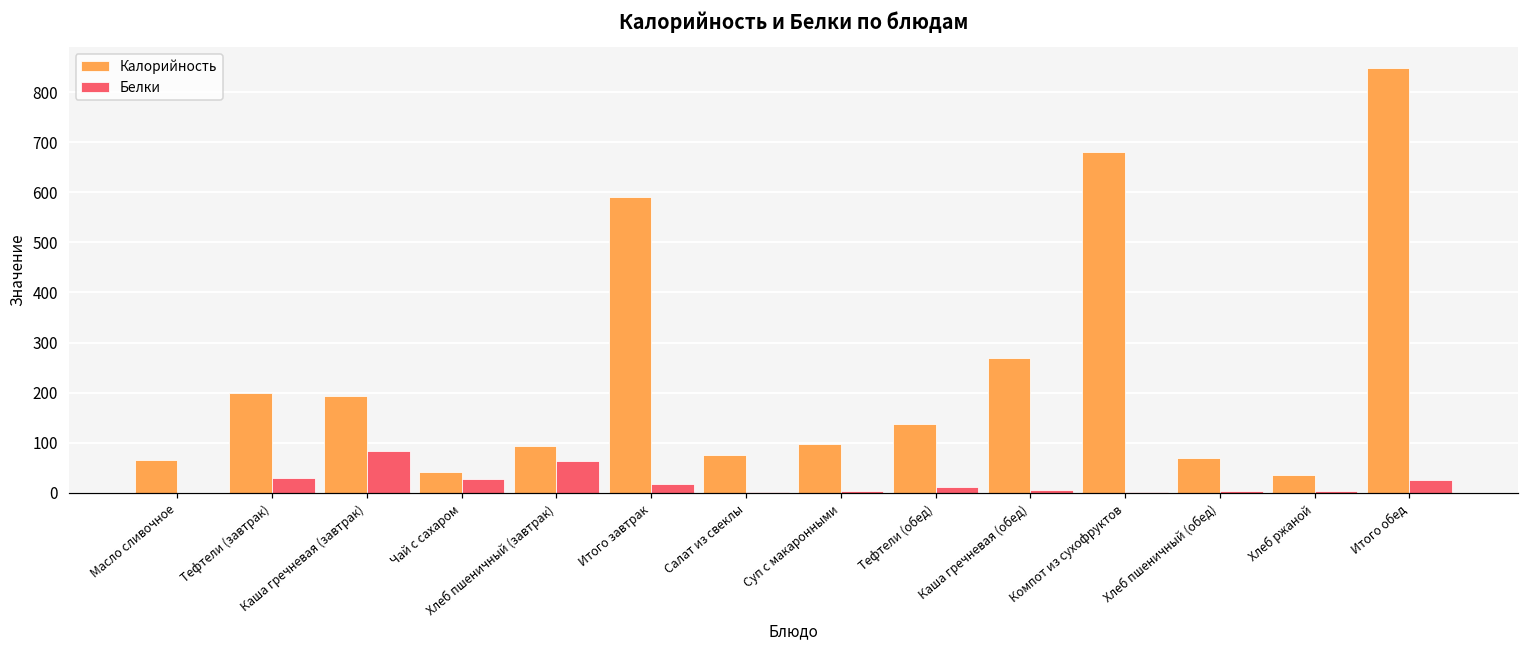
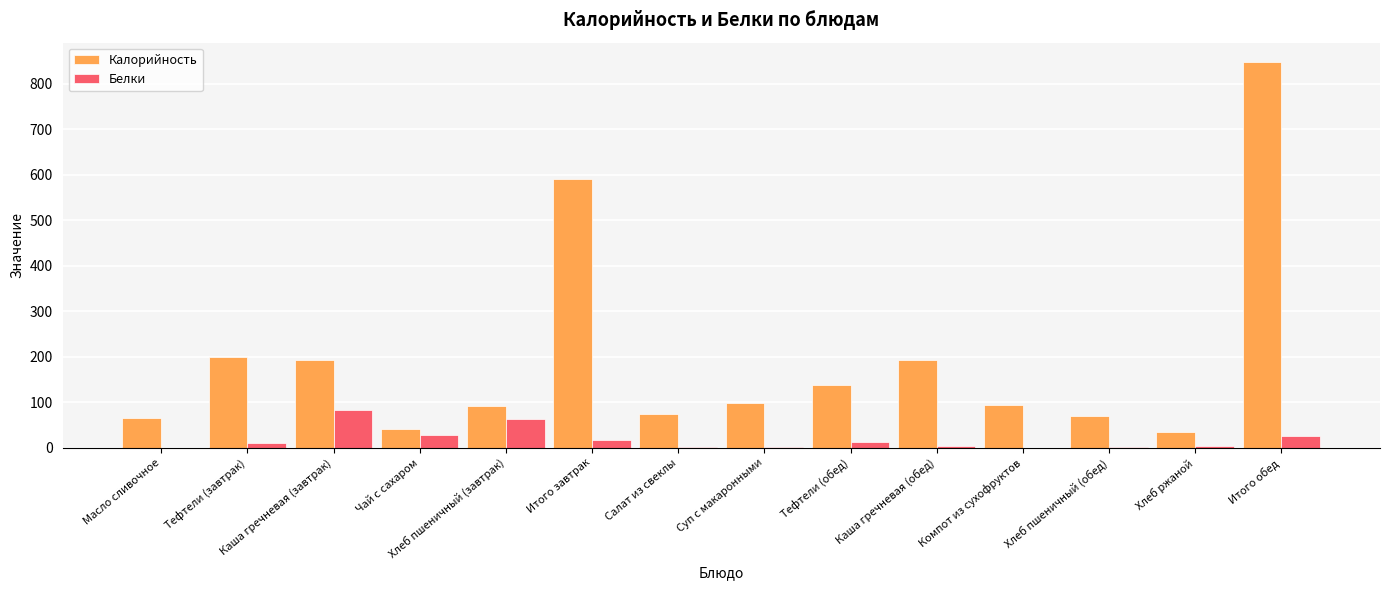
Белки, Тефтели (завтрак): 30 -> 10
Калорийность, Каша гречневая (обед): 270 -> 190
Калорийность, Компот из сухофруктов: 680 -> 90
